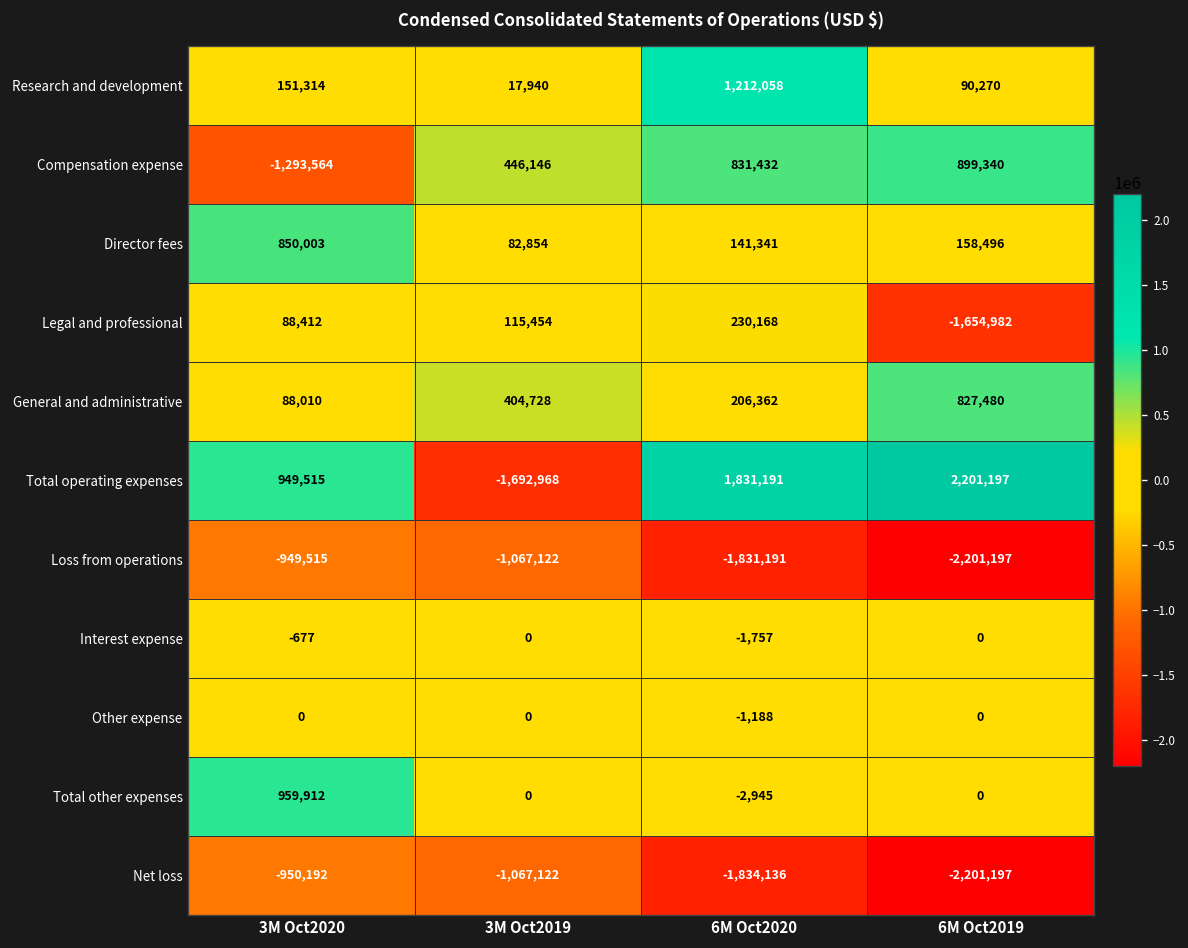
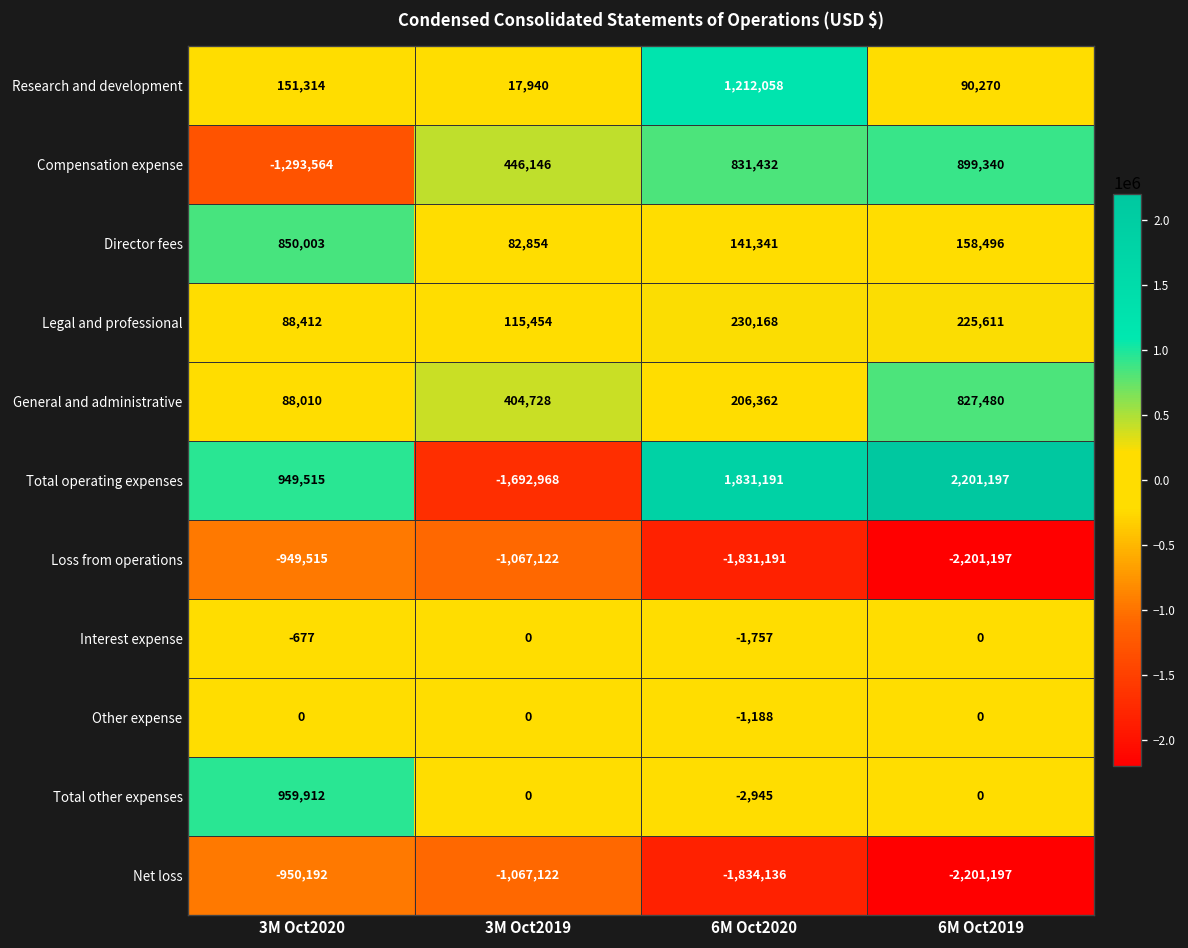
Legal and professional, 6M Oct2019: -1,654,982 -> 225,611
